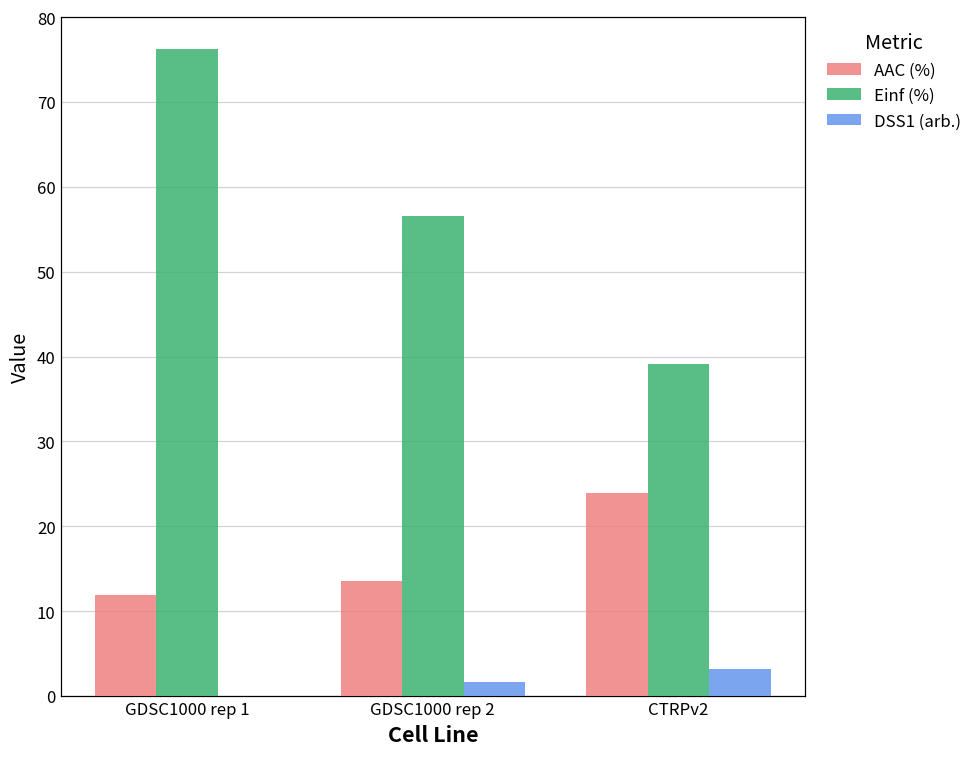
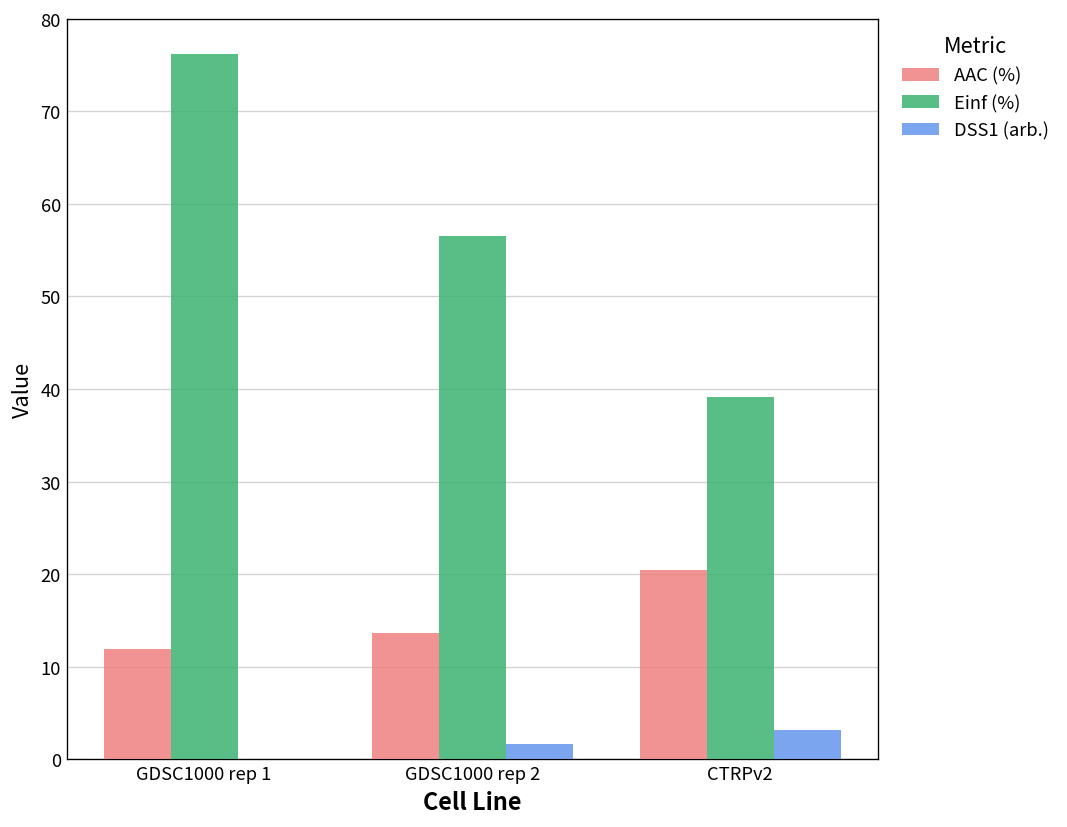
AAC (%), CTRPv2: 24 -> 20
